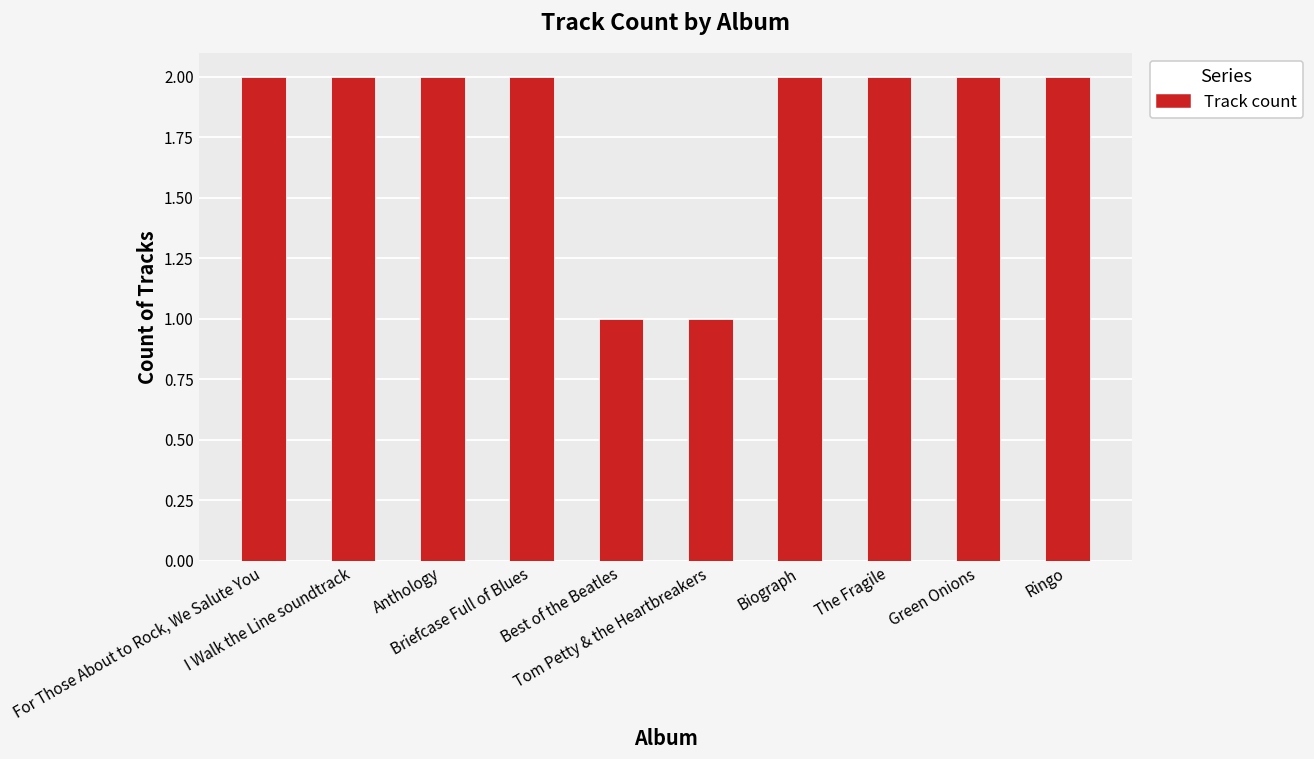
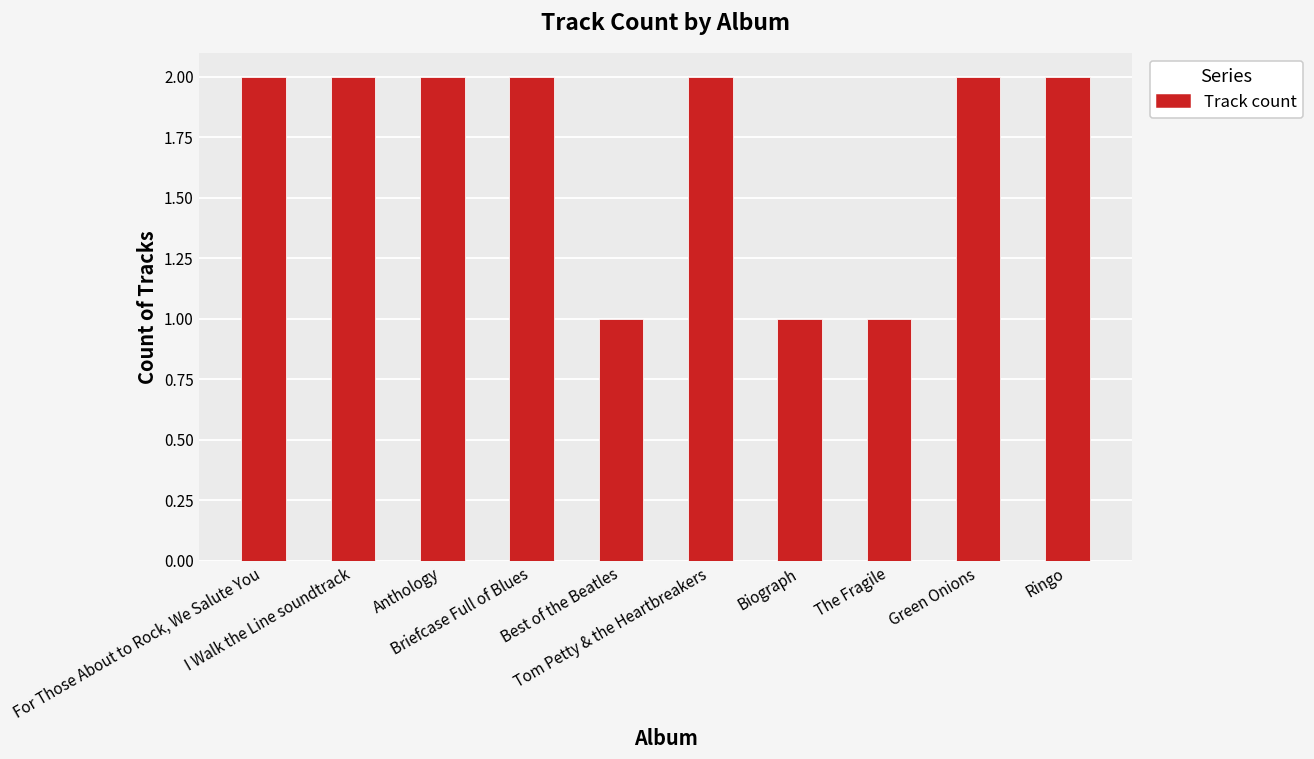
Tom Petty & the Heartbreakers: 1 -> 2
Biograph: 2 -> 1
The Fragile: 2 -> 1
